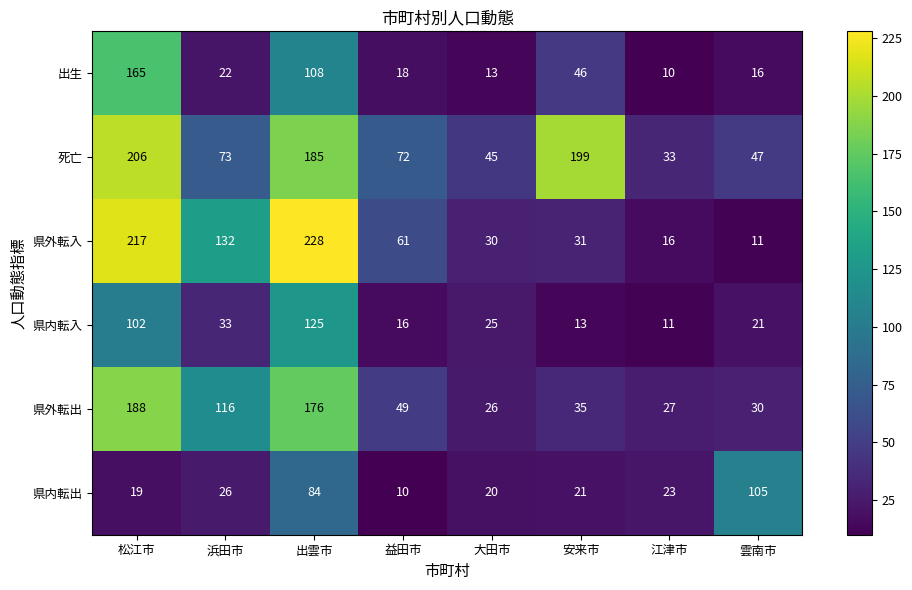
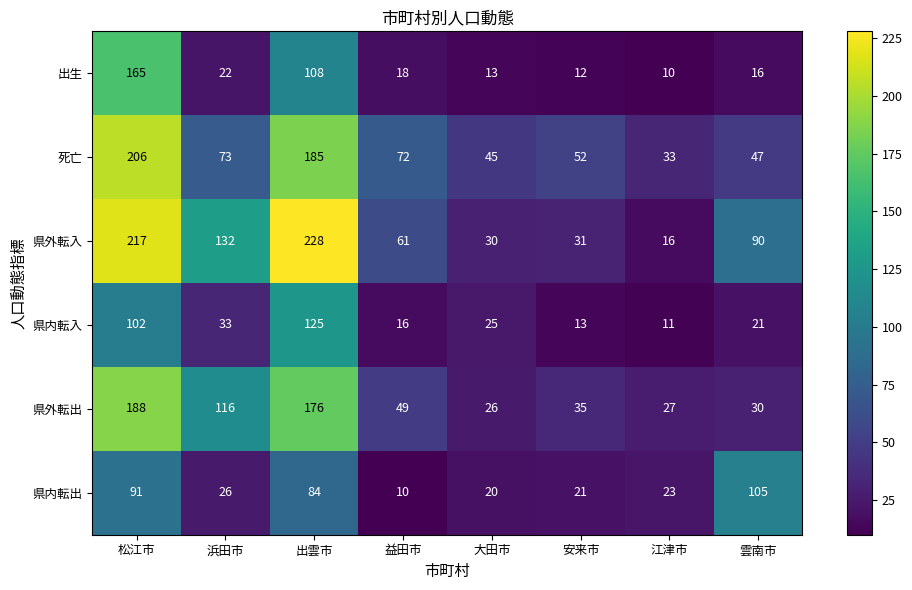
出生, 安来市: 46 -> 12
死亡, 安来市: 199 -> 52
県外転入, 雲南市: 11 -> 90
県内転出, 松江市: 19 -> 91
